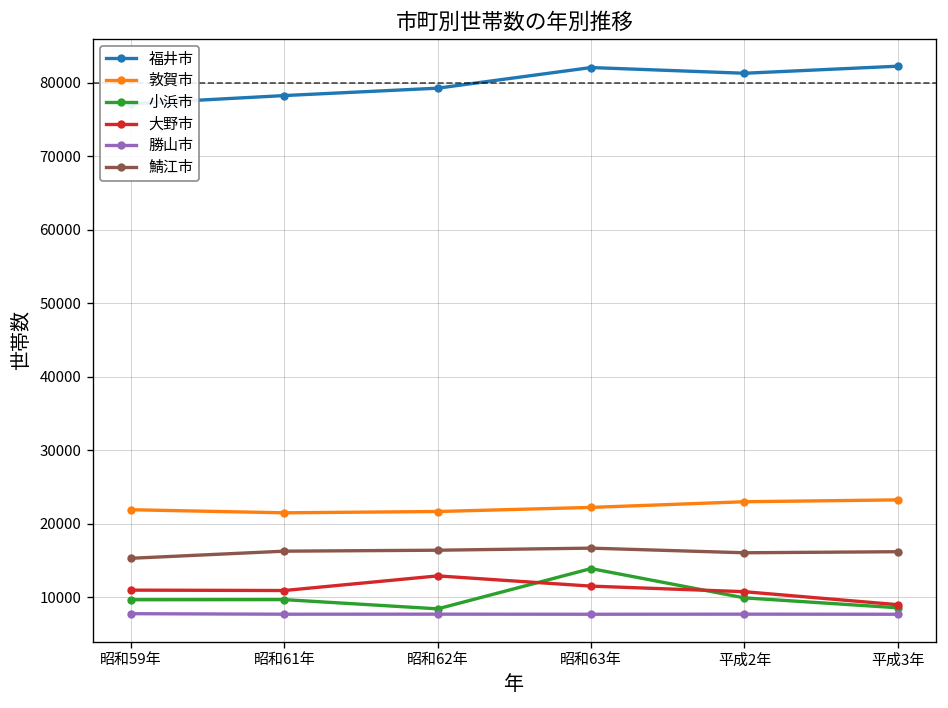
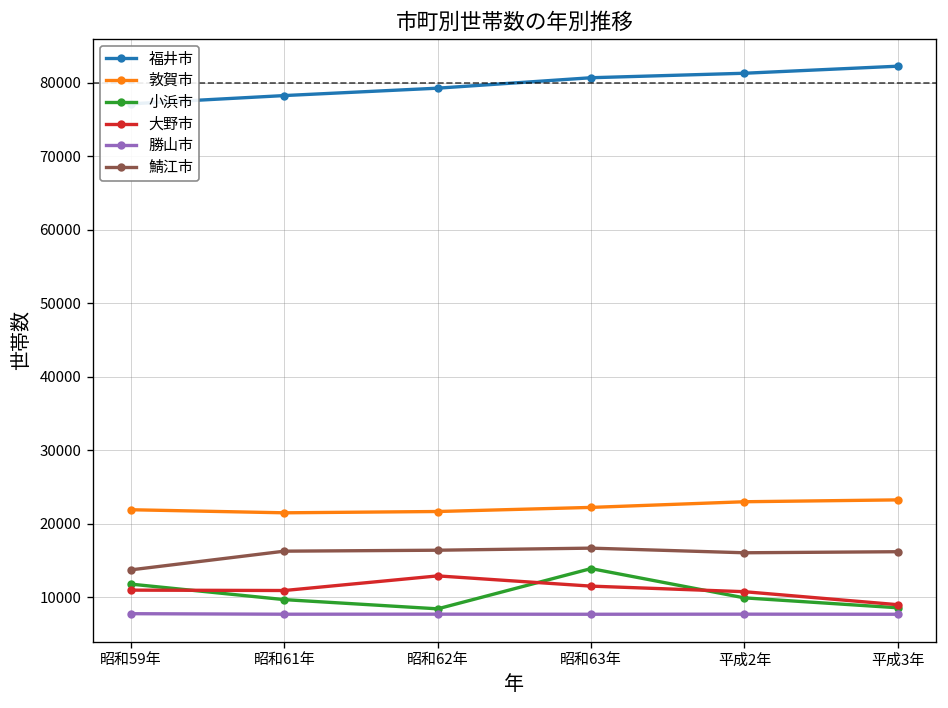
小浜市, 昭和59年: 10000 -> 12000
鯖江市, 昭和59年: 15000 -> 14000
福井市, 昭和63年: 82000 -> 81000
